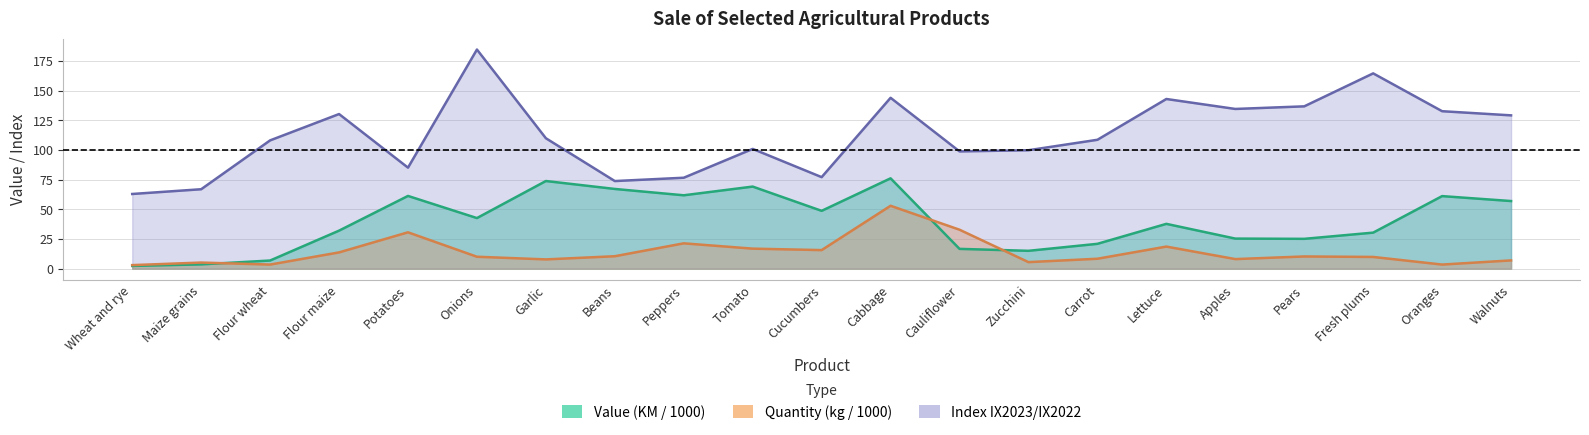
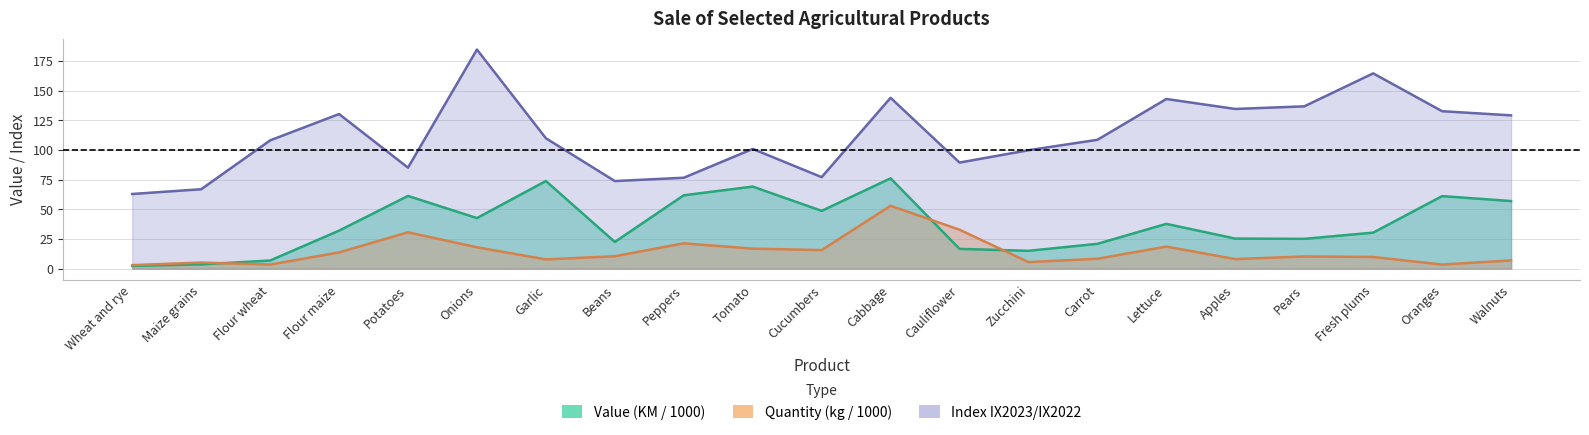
Quantity (kg / 1000), Onions: 10 -> 18
Value (KM / 1000), Beans: 67 -> 23
Index IX2023/IX2022, Cauliflower: 99 -> 90
